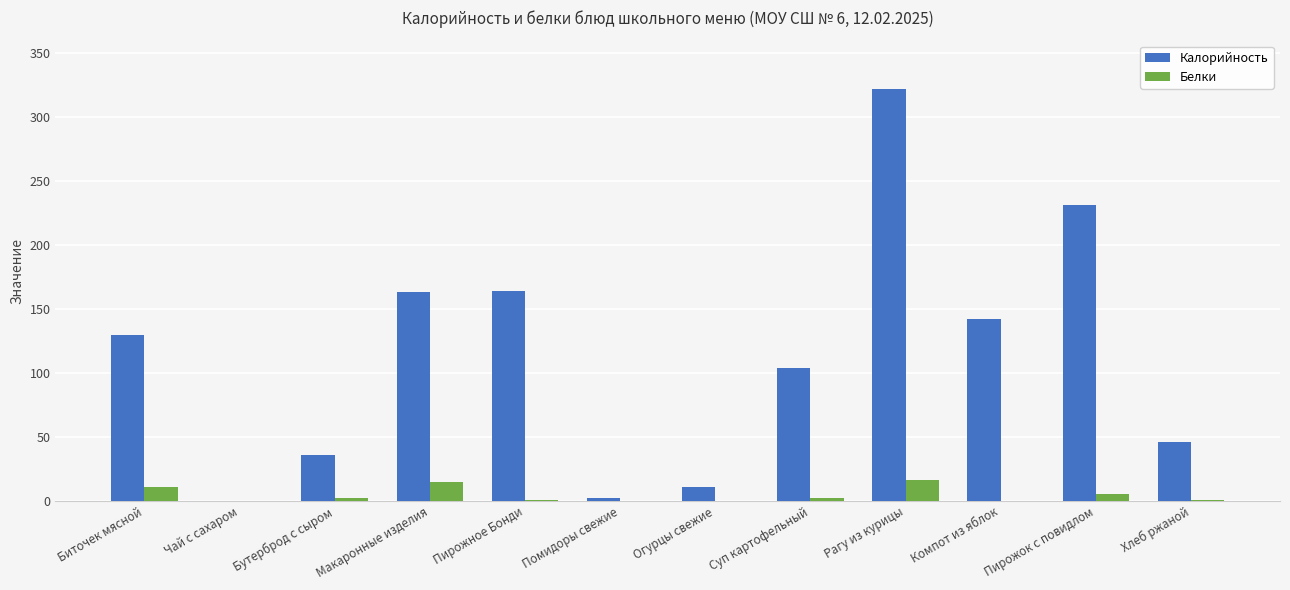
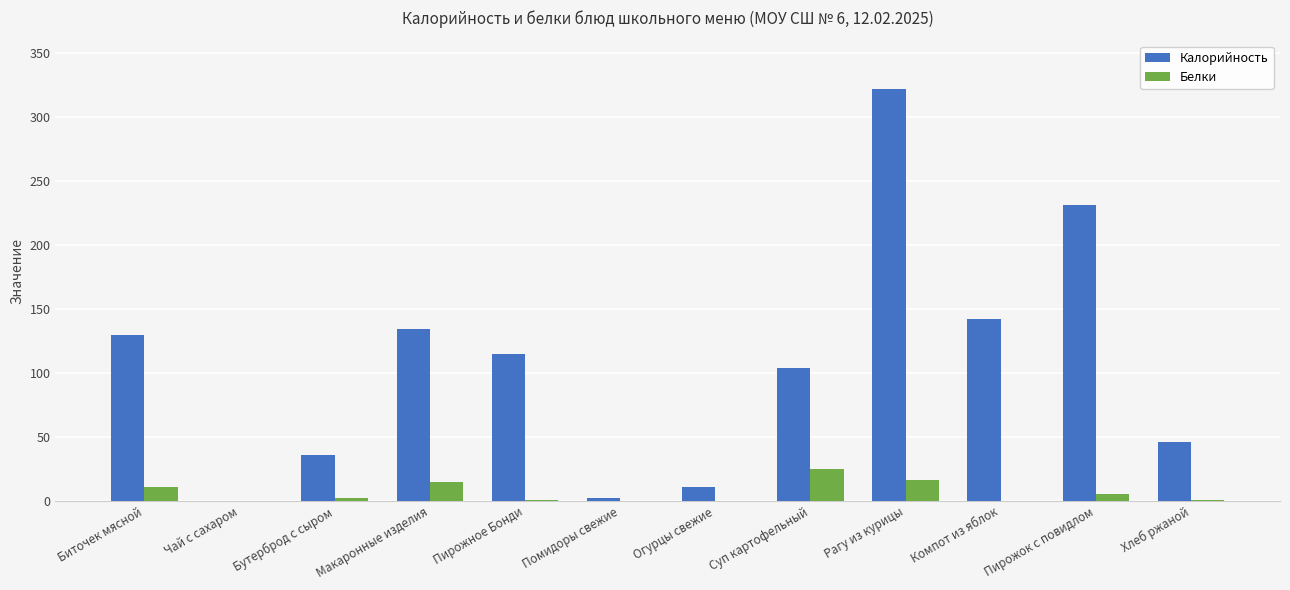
Калорийность, Макаронные изделия: 163 -> 134
Калорийность, Пирожное Бонди: 164 -> 115
Белки, Суп картофельный: 2 -> 25
